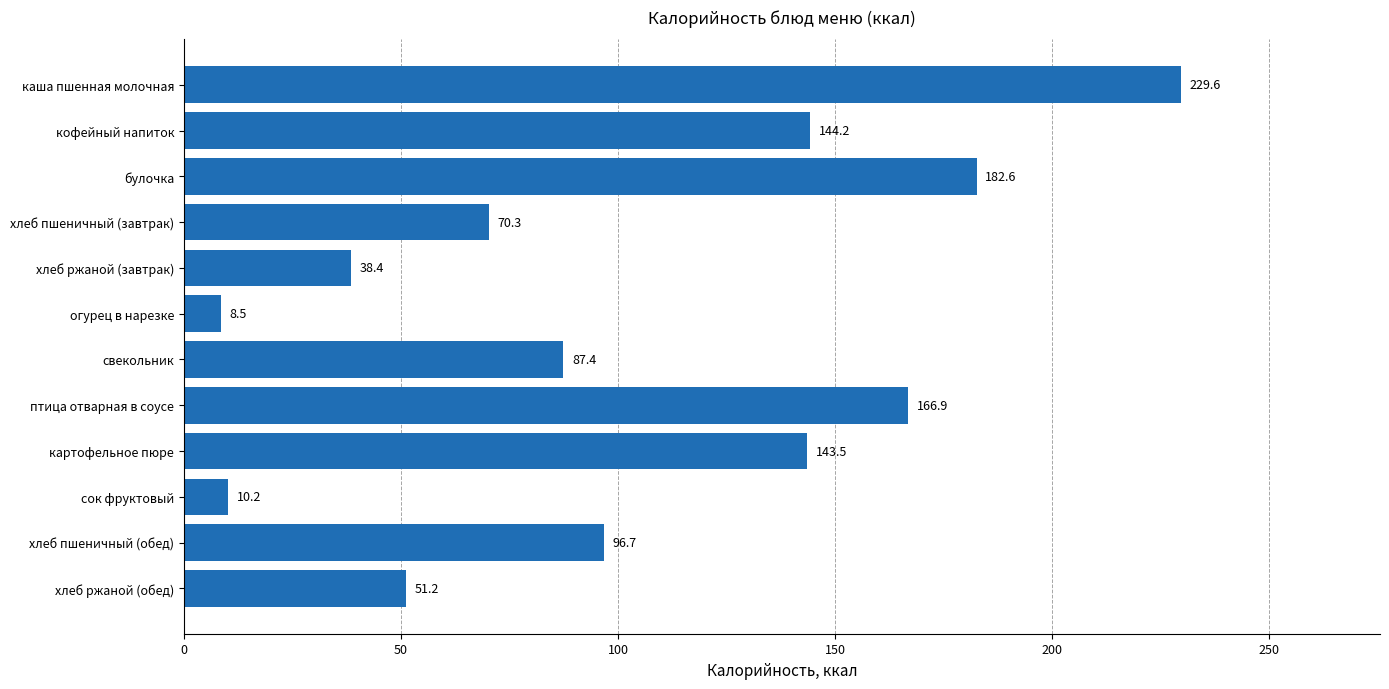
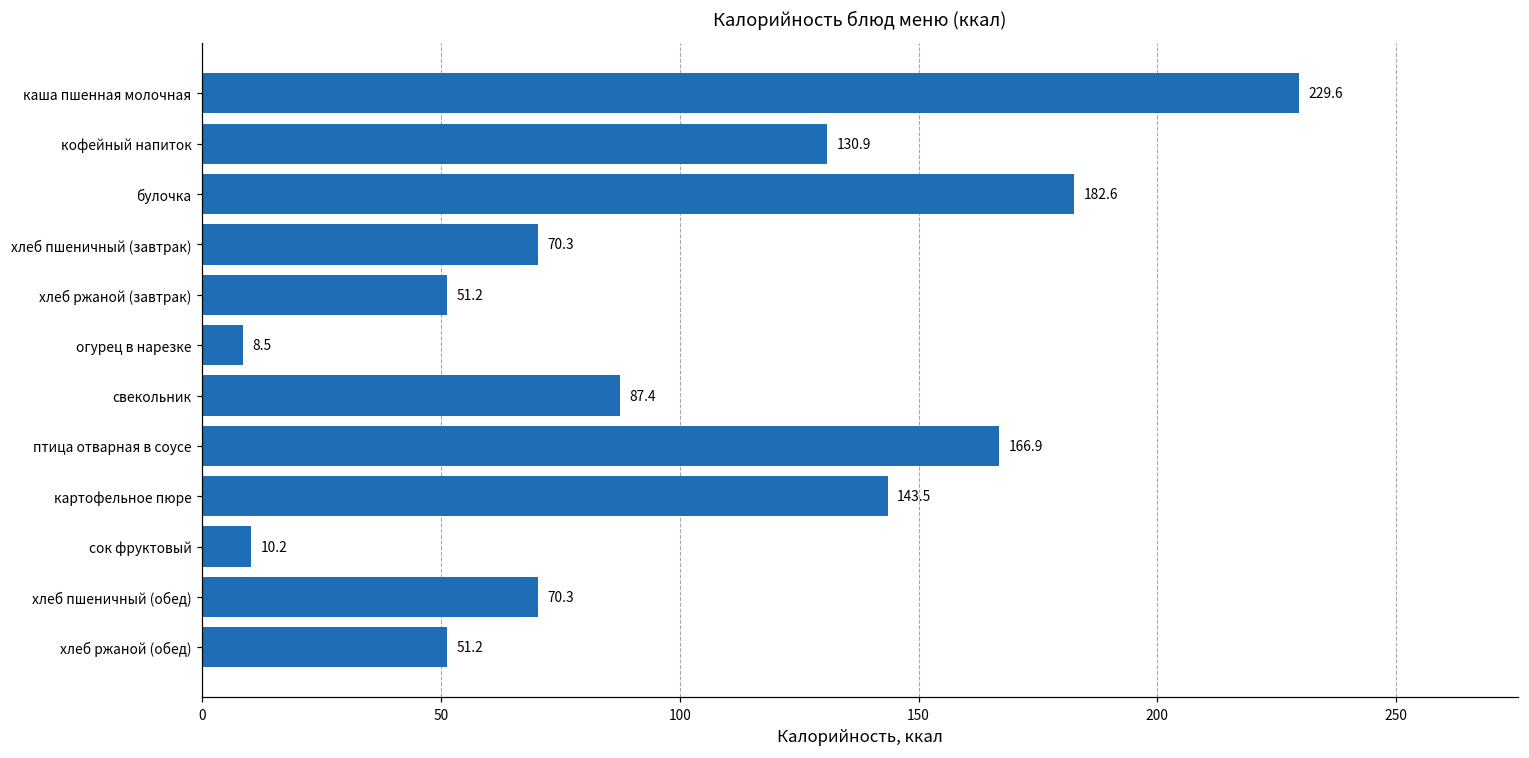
кофейный напиток: 144.2 -> 130.9
хлеб ржаной (завтрак): 38.4 -> 51.2
хлеб пшеничный (обед): 96.7 -> 70.3
